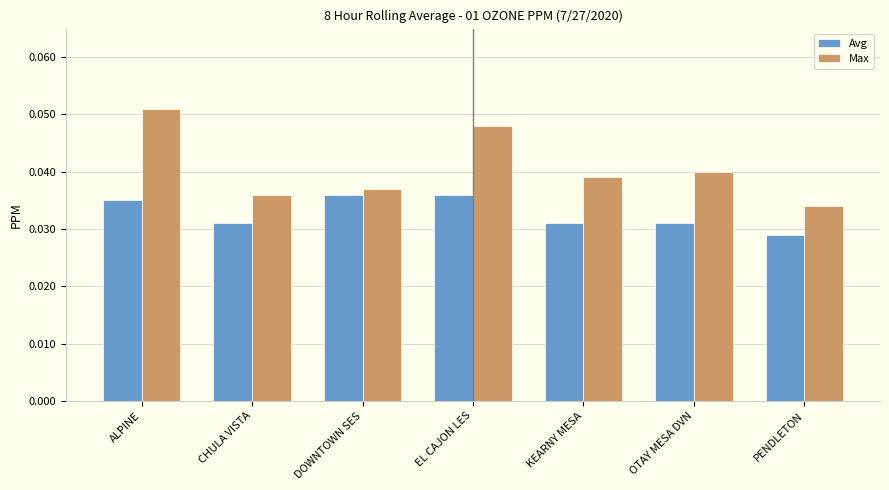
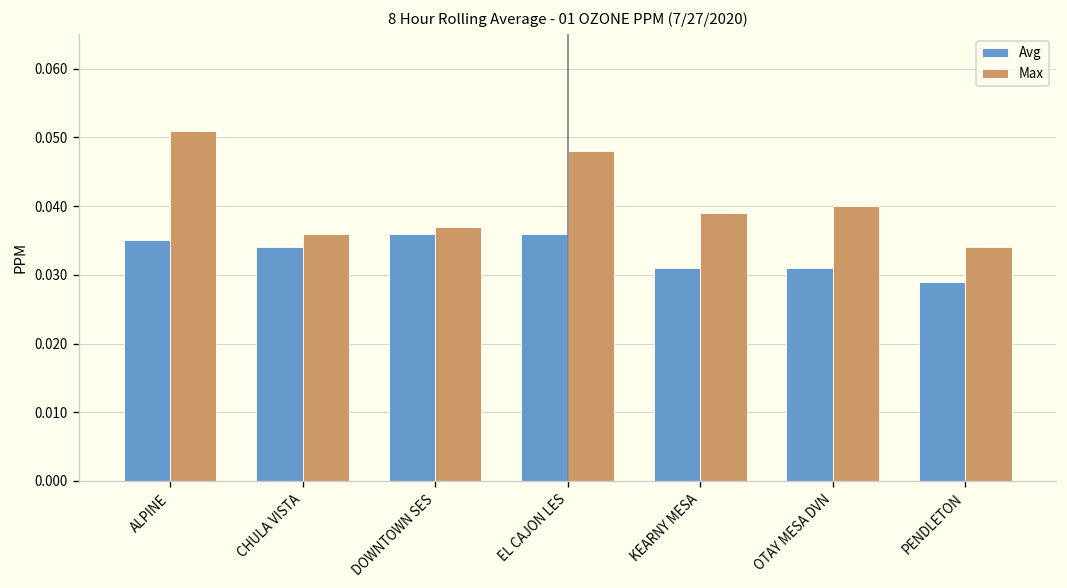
Avg, CHULA VISTA: 0.031 -> 0.034
